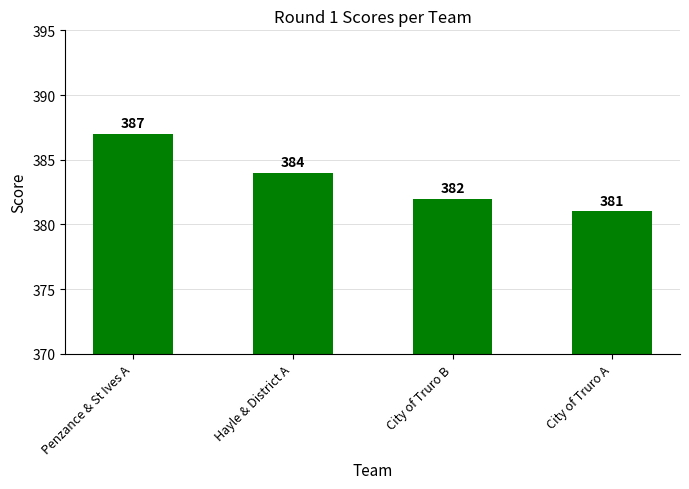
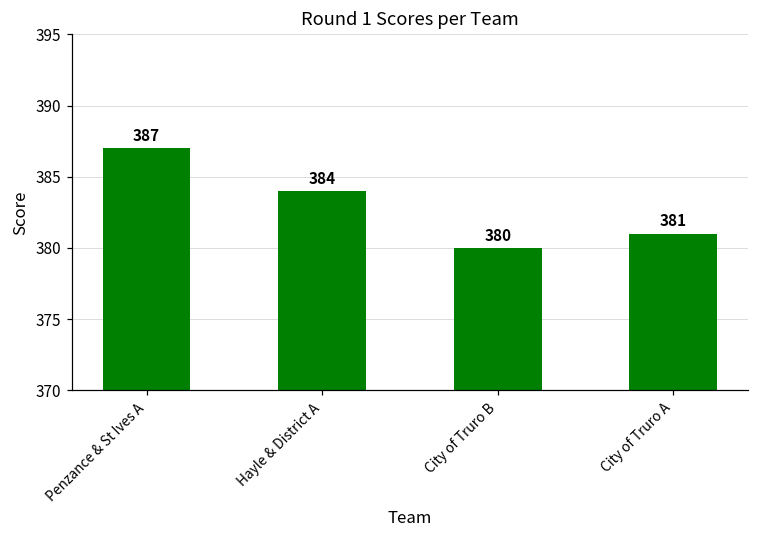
City of Truro B: 382 -> 380
